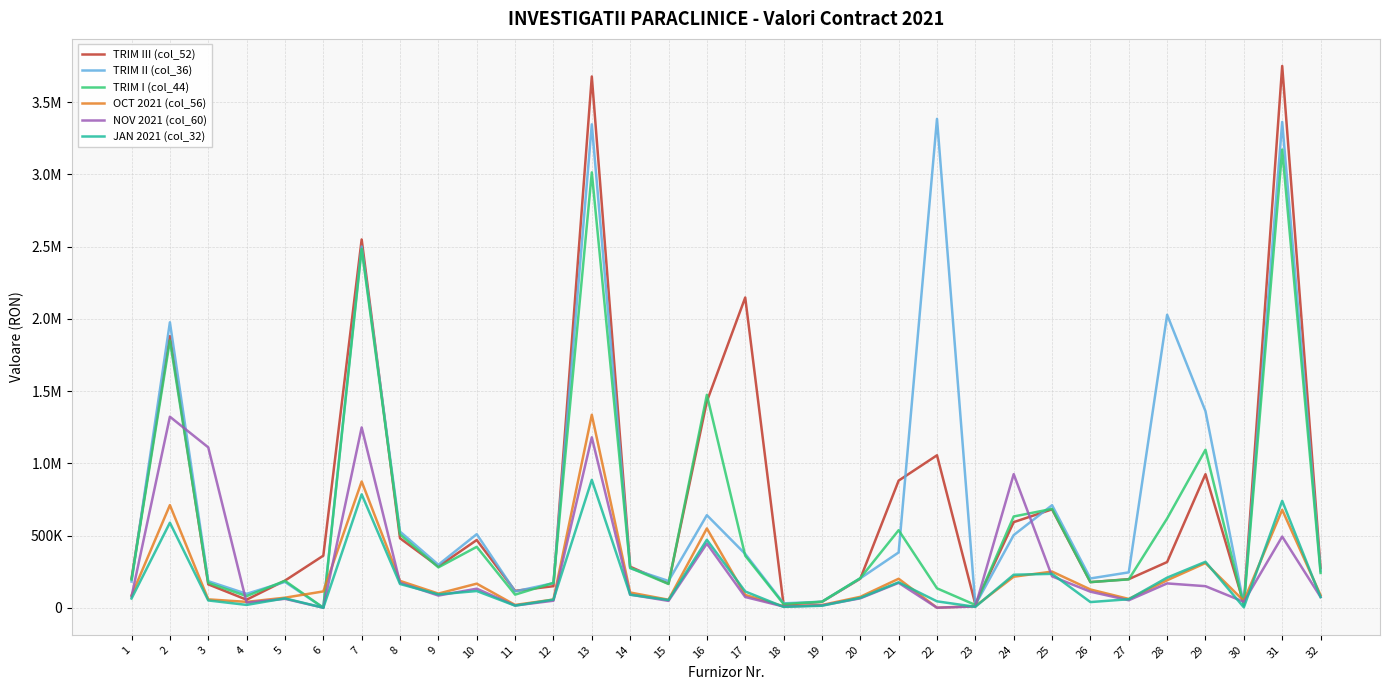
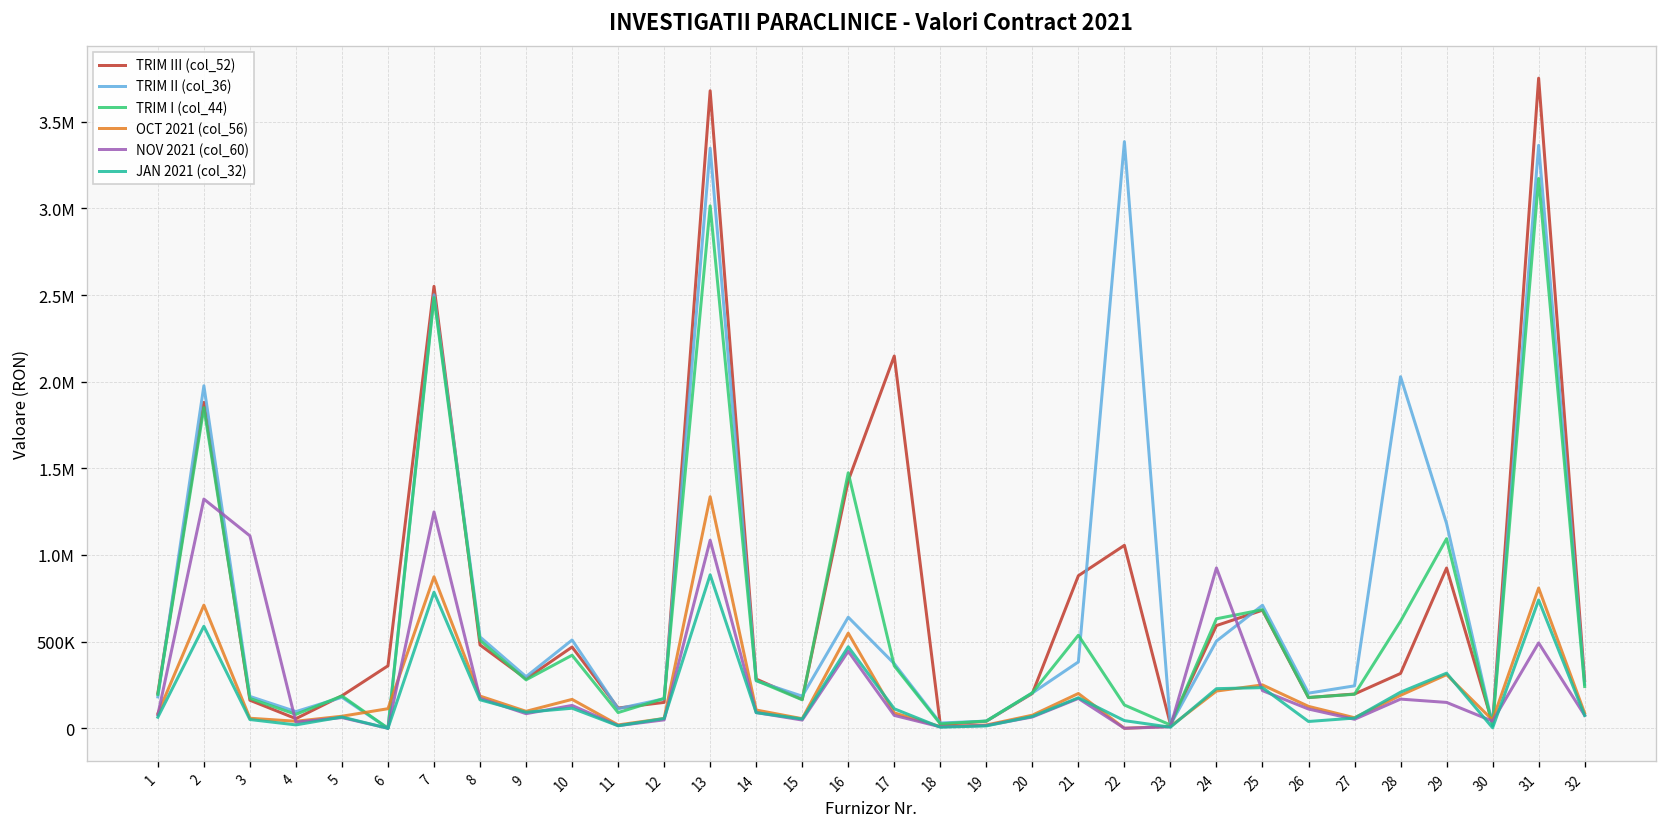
NOV 2021 (col_60), 13: 1180000 -> 1090000
TRIM II (col_36), 29: 1360000 -> 1180000
OCT 2021 (col_56), 31: 680000 -> 810000
